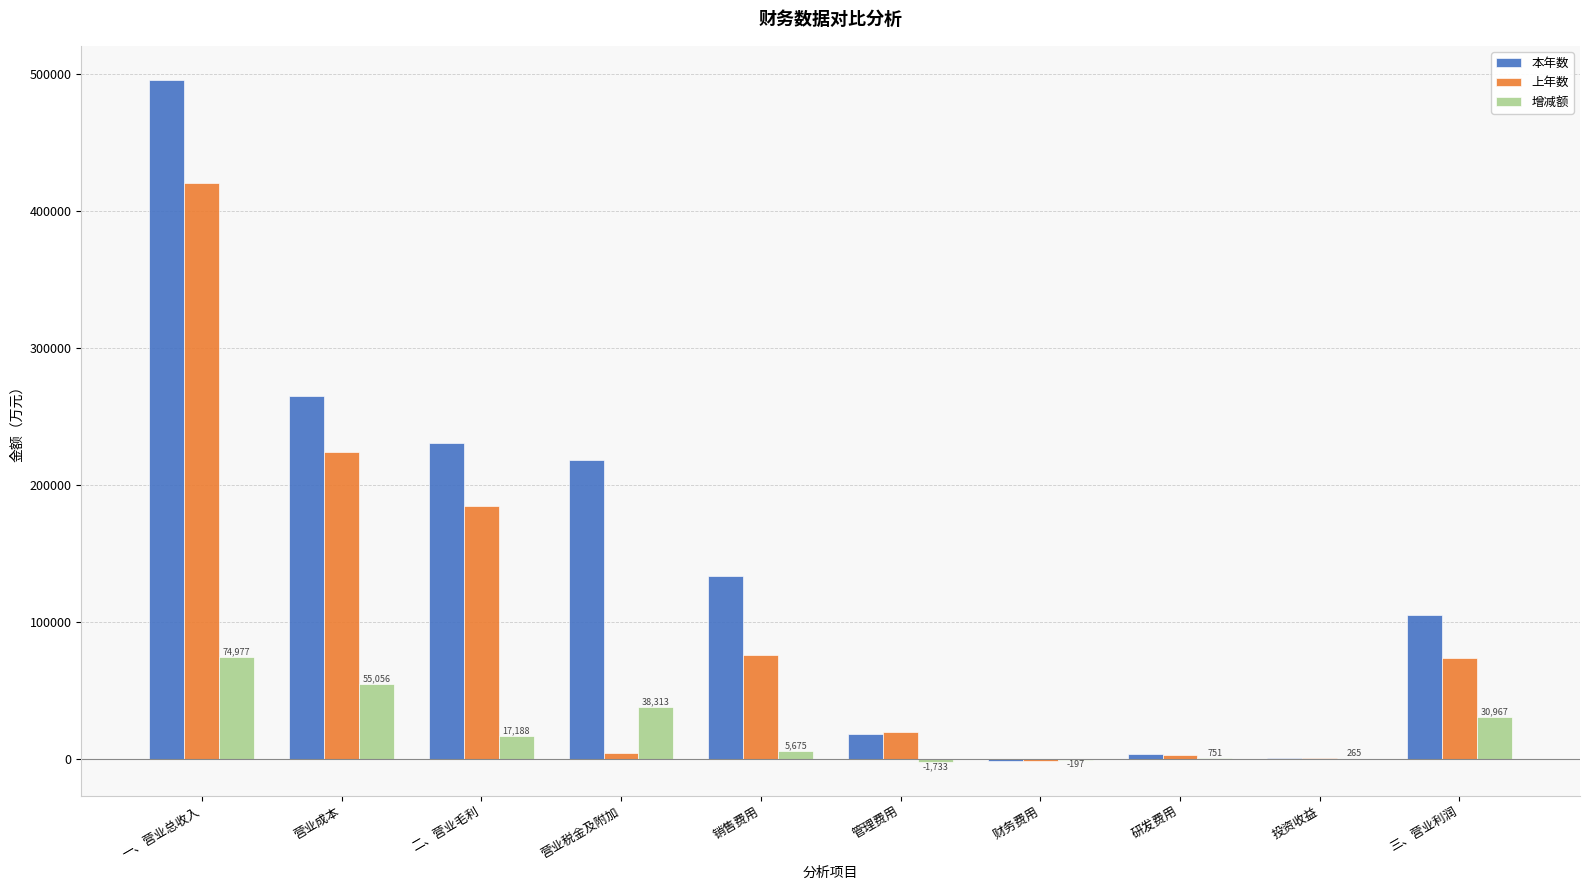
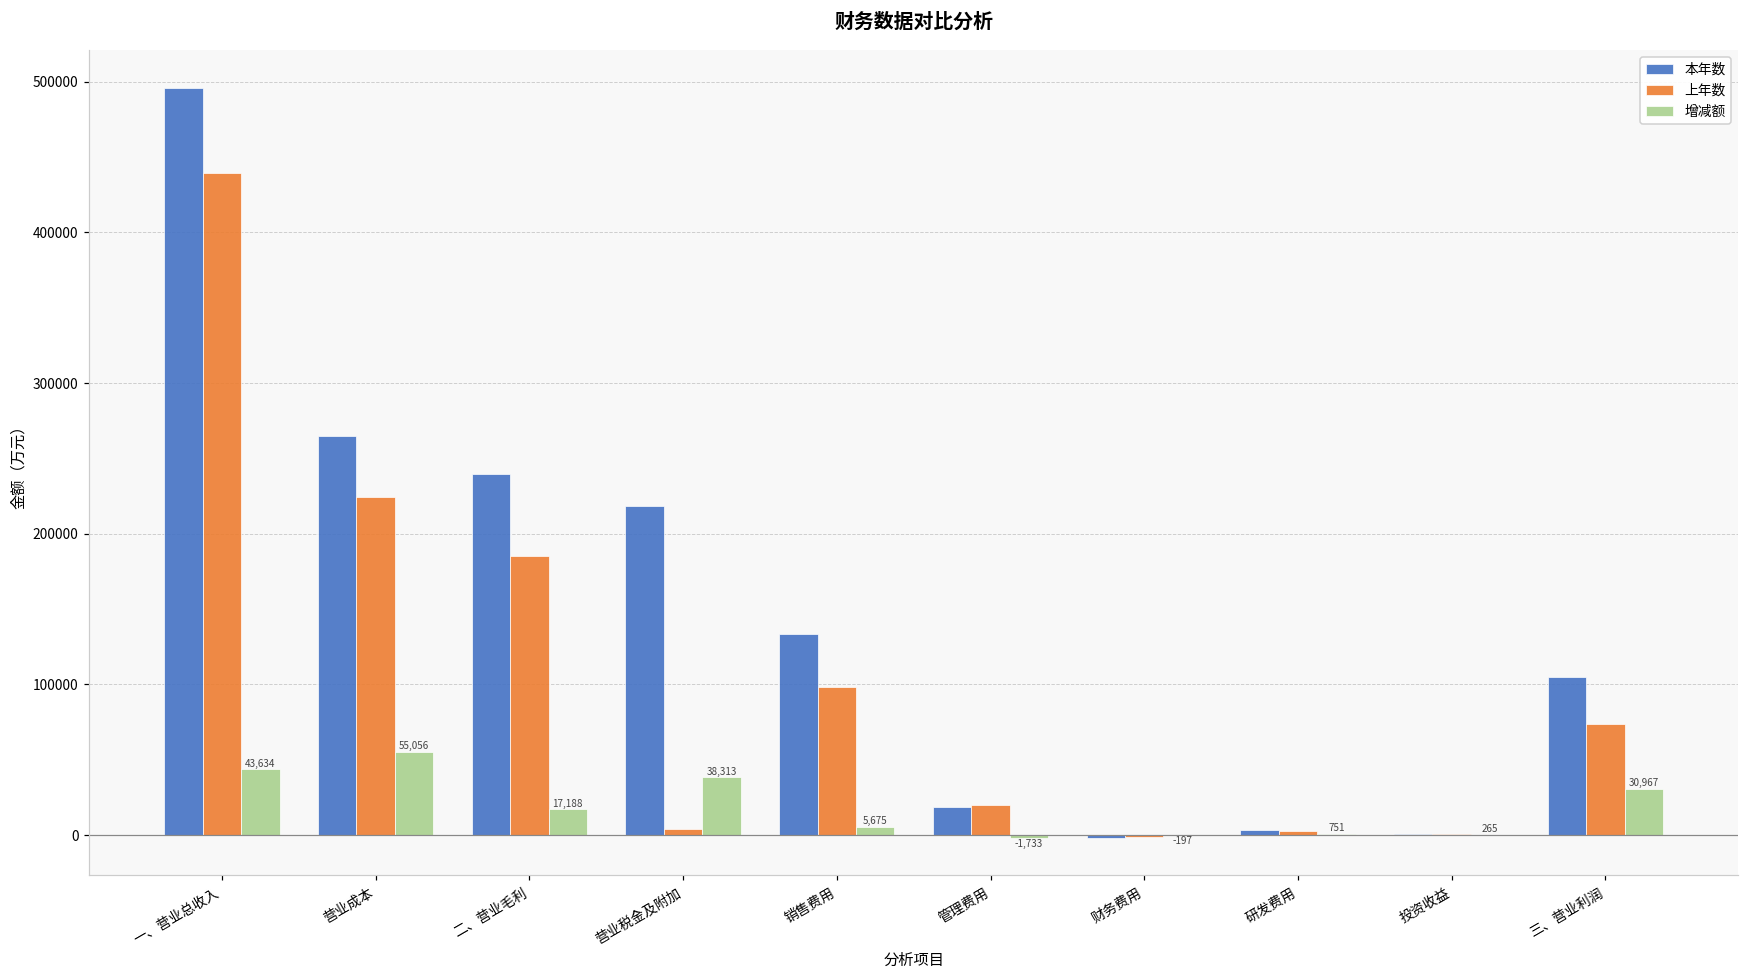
上年数, 一、营业总收入: 421000 -> 439000
增减额, 一、营业总收入: 74,977 -> 43,634
本年数, 二、营业毛利: 231000 -> 240000
上年数, 销售费用: 76000 -> 98000
